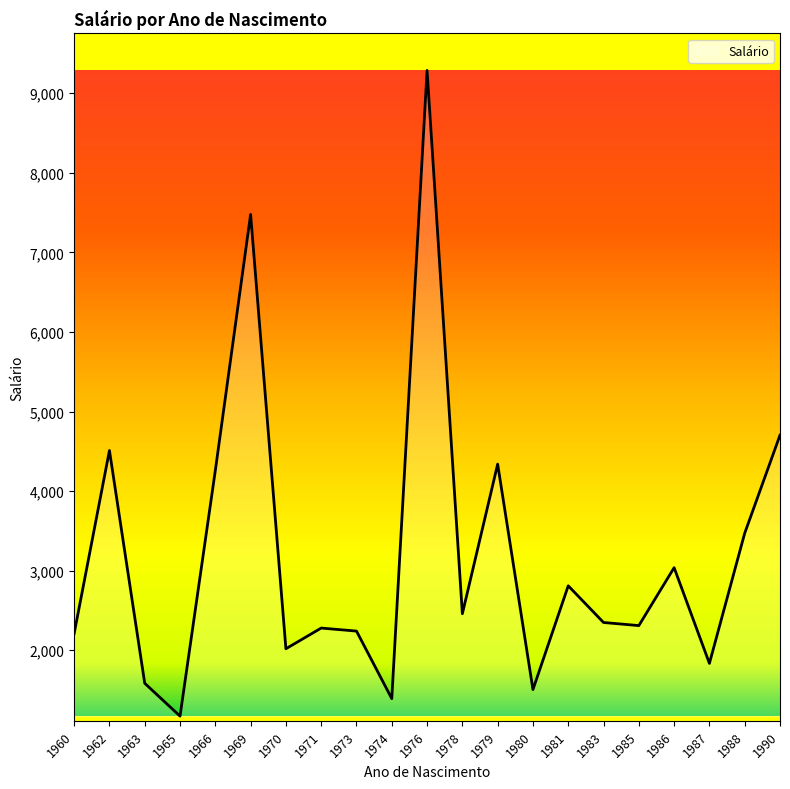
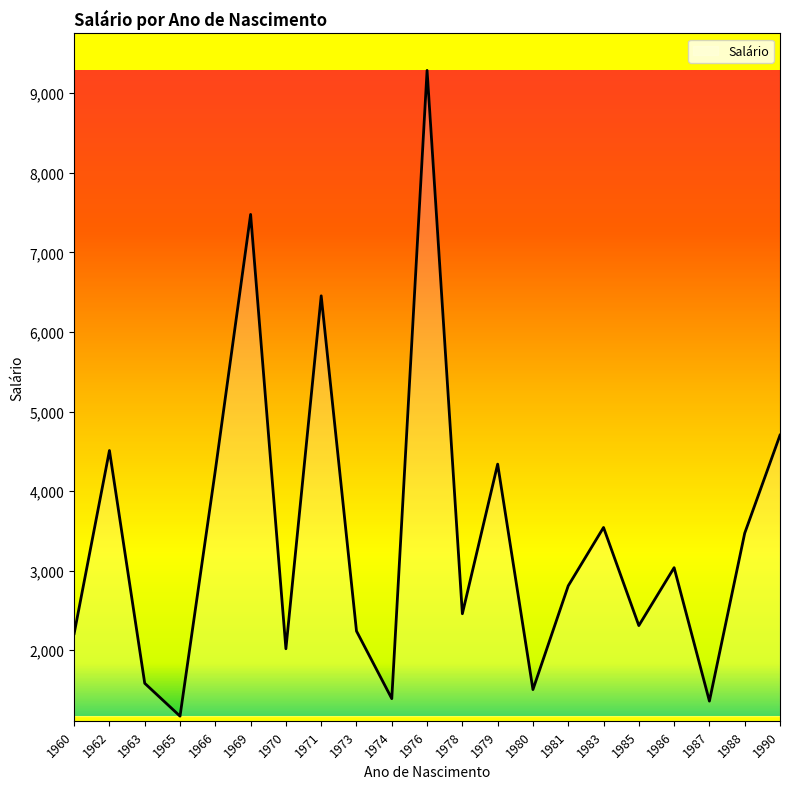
1971: 2,300 -> 6,500
1983: 2,300 -> 3,500
1987: 1,800 -> 1,400
